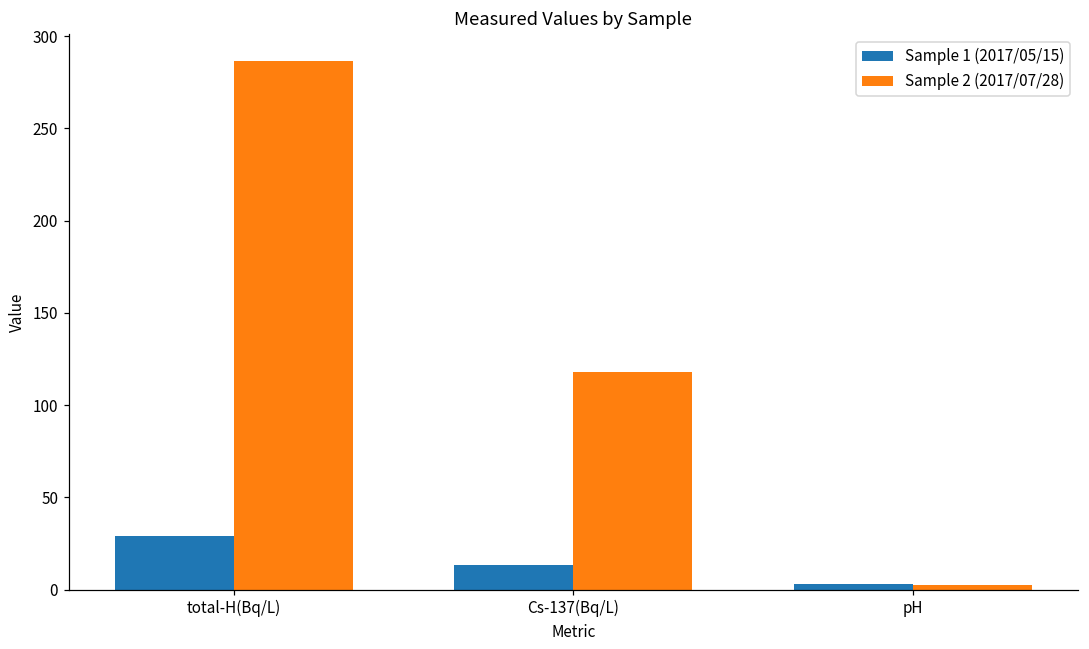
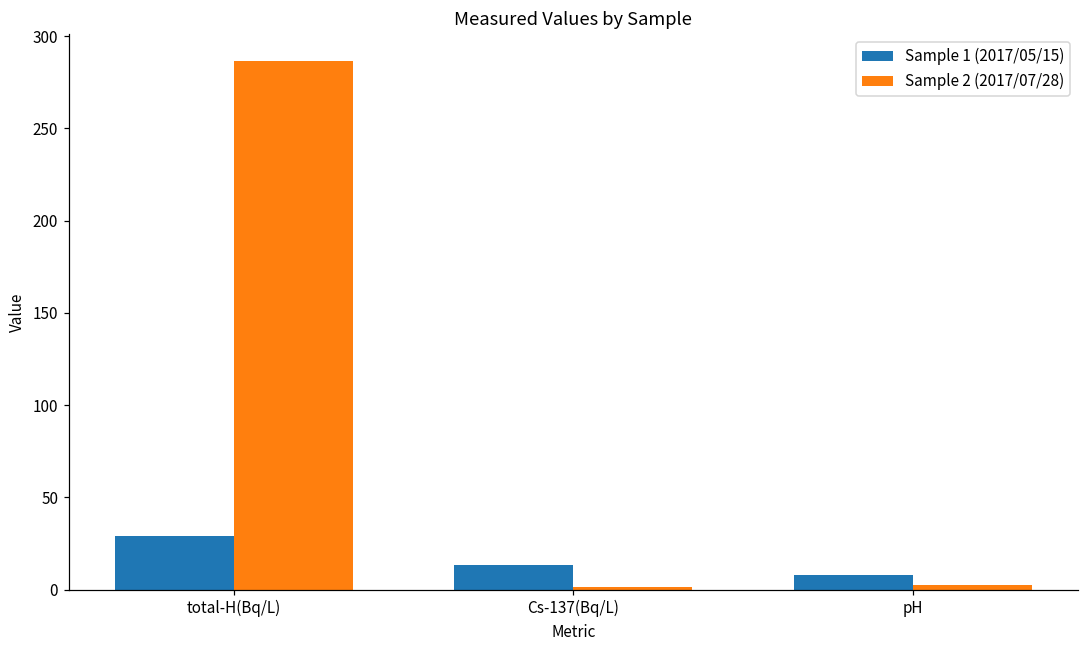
Sample 2 (2017/07/28), Cs-137(Bq/L): 118 -> 1
Sample 1 (2017/05/15), pH: 3 -> 8
